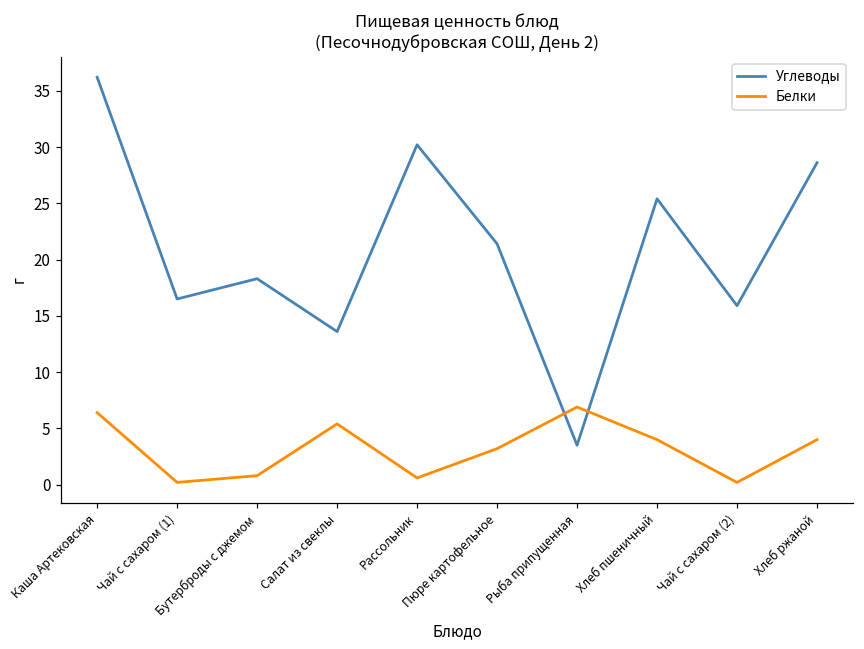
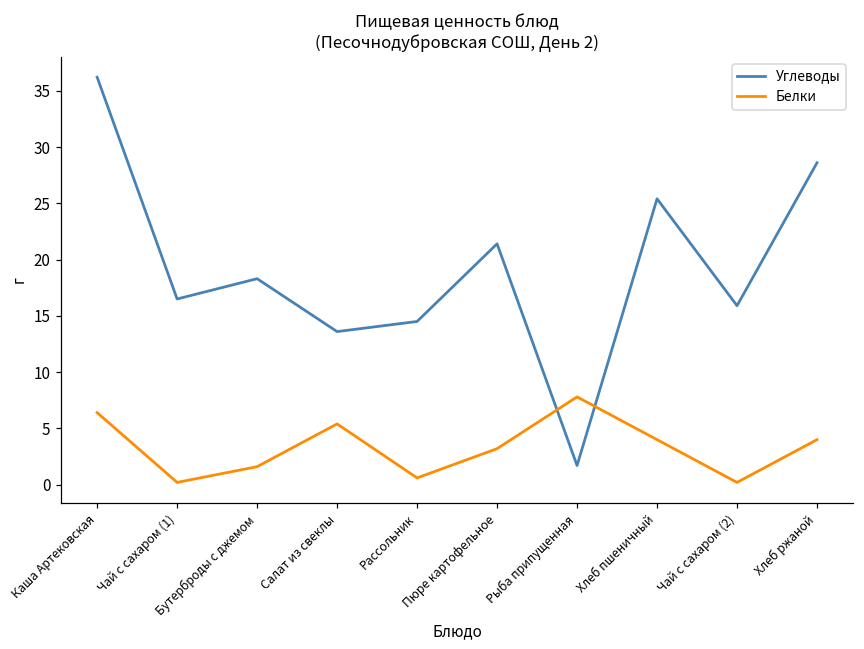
Белки, Бутерброды с джемом: 0.8 -> 1.6
Углеводы, Рассольник: 30.2 -> 14.5
Углеводы, Рыба припущенная: 3.5 -> 1.7
Белки, Рыба припущенная: 6.9 -> 7.8
